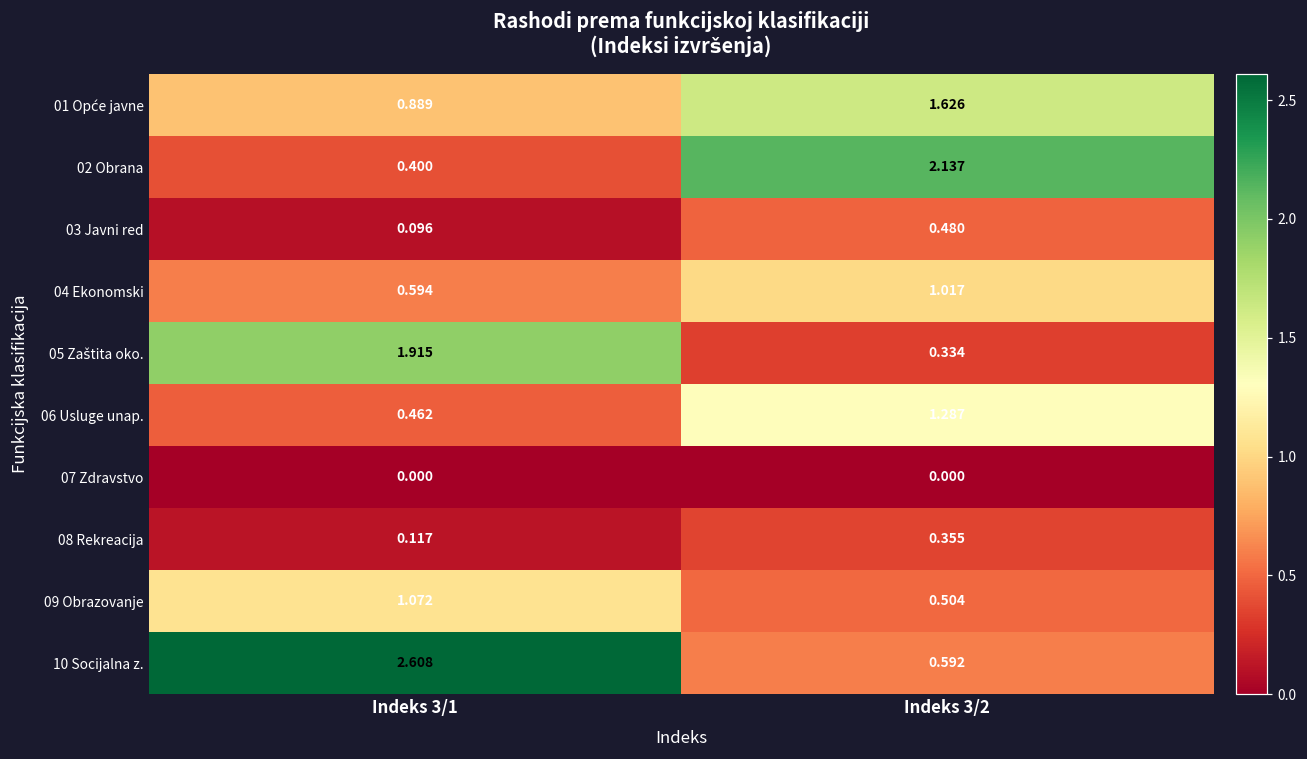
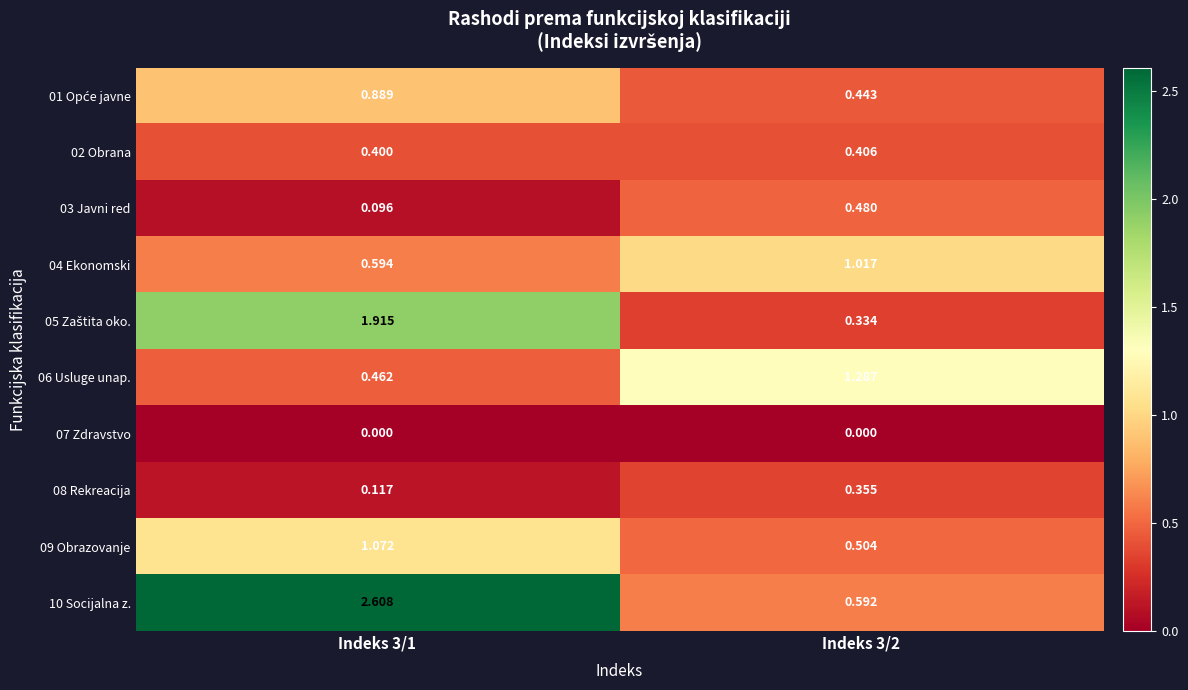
01 Opće javne, Indeks 3/2: 1.626 -> 0.443
02 Obrana, Indeks 3/2: 2.137 -> 0.406
